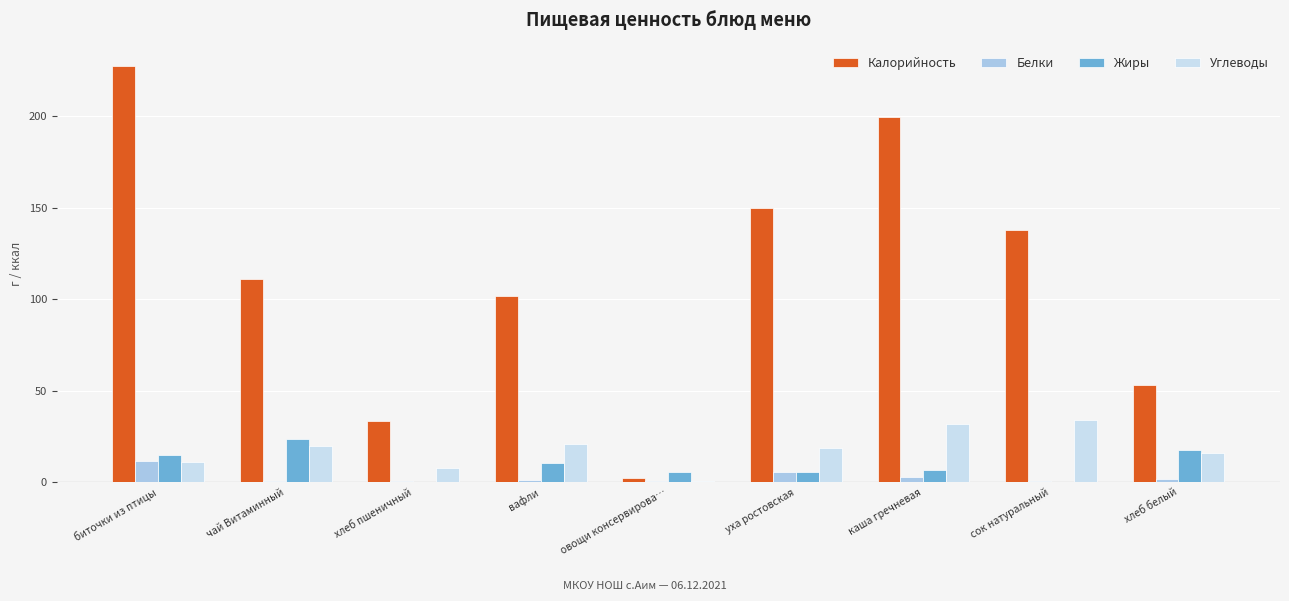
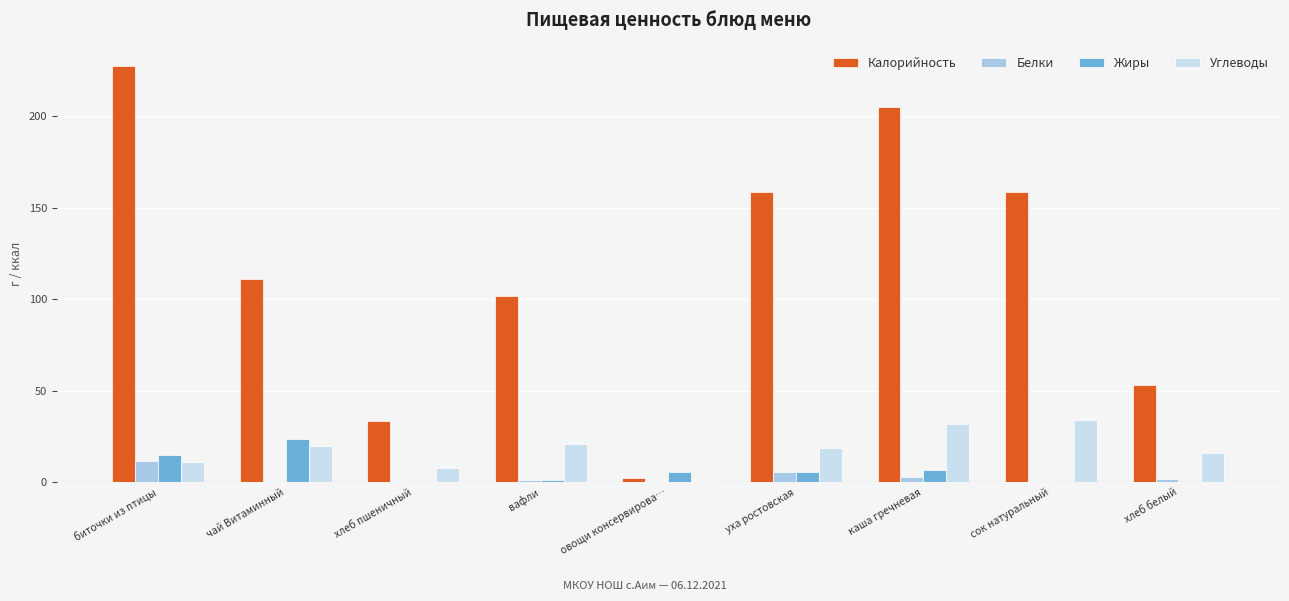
Жиры, вафли: 11 -> 2
Калорийность, уха ростовская: 150 -> 159
Калорийность, каша гречневая: 200 -> 205
Калорийность, сок натуральный: 138 -> 158
Жиры, хлеб белый: 18 -> 1
